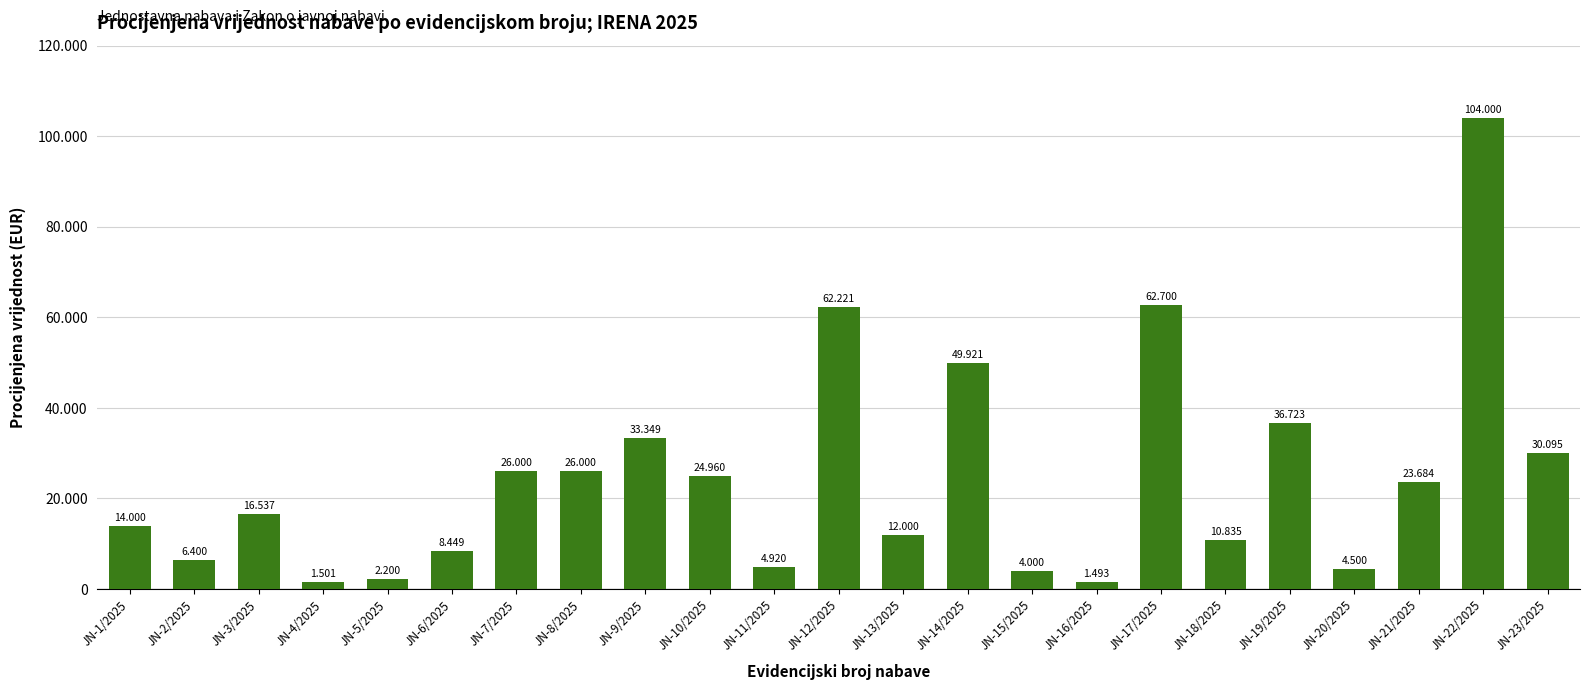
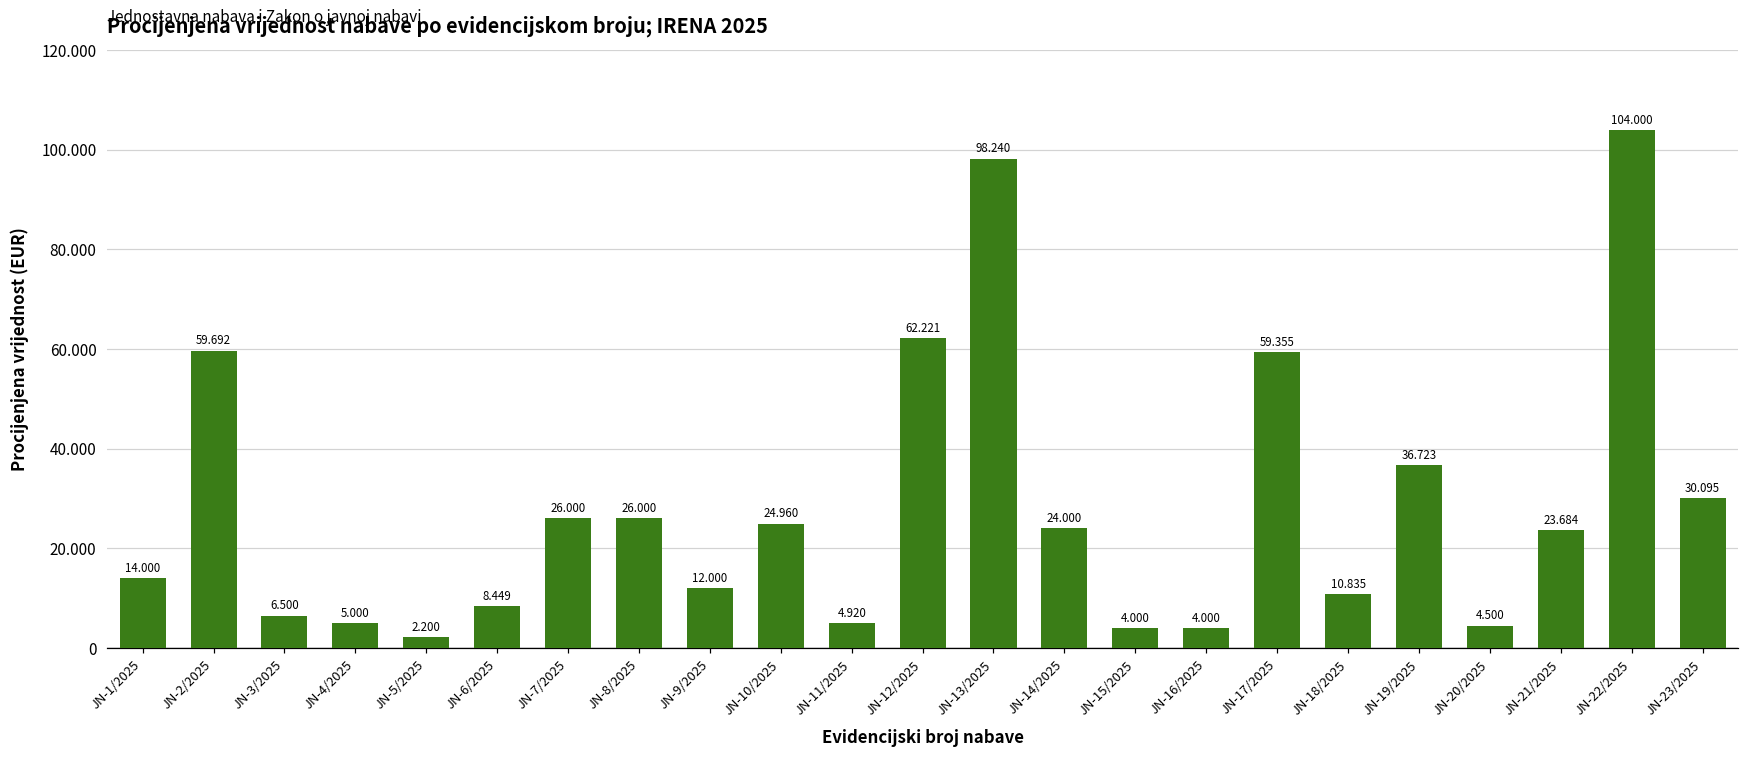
JN-2/2025: 6.400 -> 59.692
JN-3/2025: 16.537 -> 6.500
JN-4/2025: 1.501 -> 5.000
JN-9/2025: 33.349 -> 12.000
JN-13/2025: 12.000 -> 98.240
JN-14/2025: 49.921 -> 24.000
JN-16/2025: 1.493 -> 4.000
JN-17/2025: 62.700 -> 59.355
